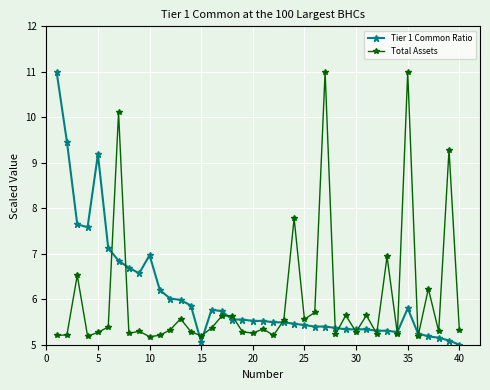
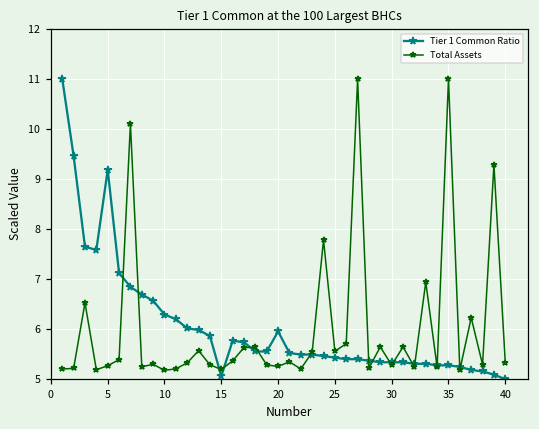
Tier 1 Common Ratio, 10: 7.0 -> 6.3
Tier 1 Common Ratio, 20: 5.5 -> 6.0
Tier 1 Common Ratio, 35: 5.8 -> 5.3
